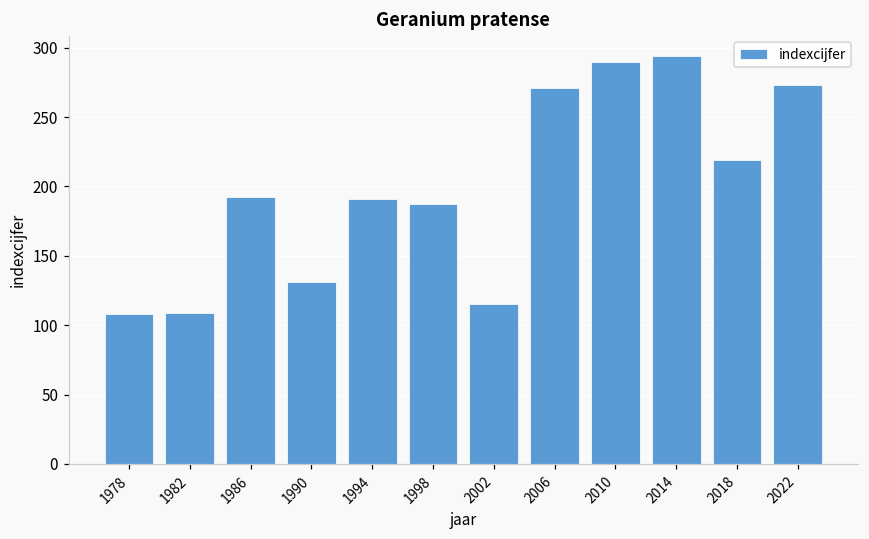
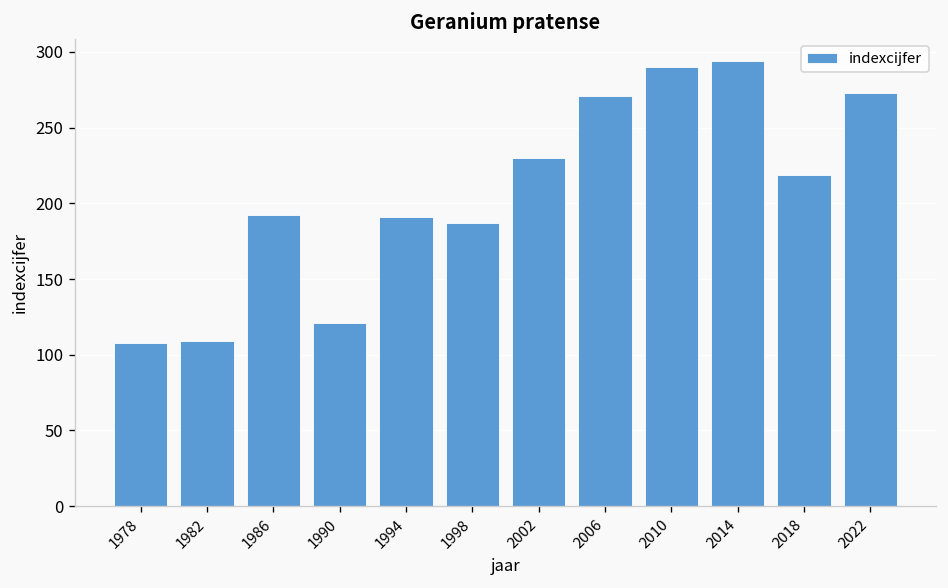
1990: 131 -> 121
2002: 115 -> 230
